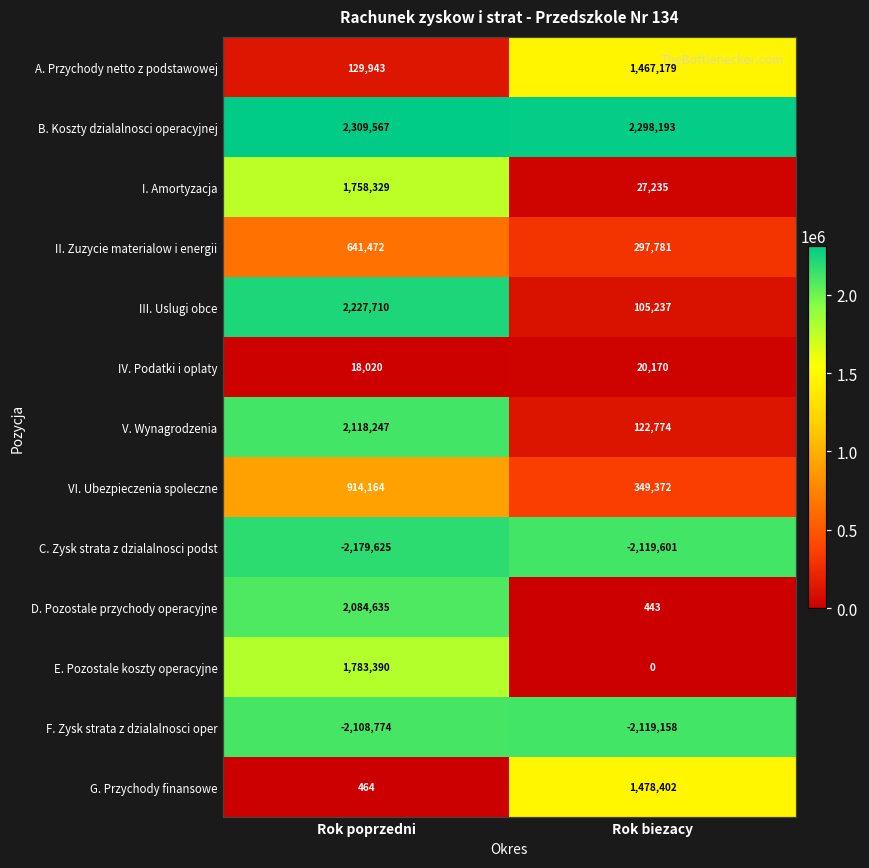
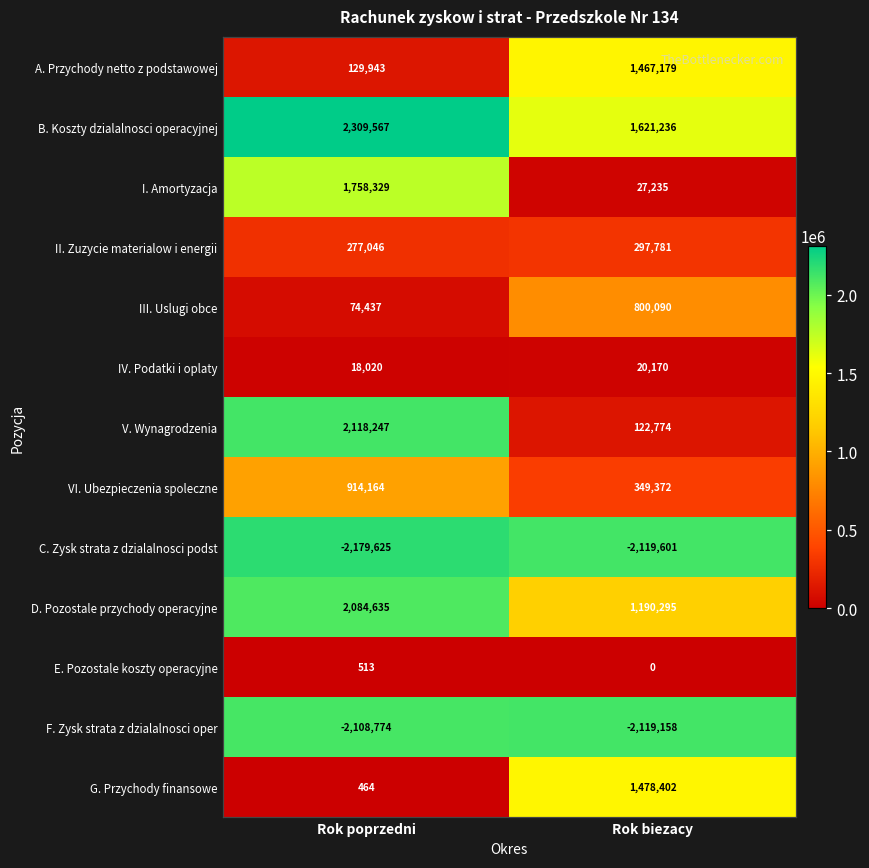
B. Koszty dzialalnosci operacyjnej, Rok biezacy: 2,298,193 -> 1,621,236
II. Zuzycie materialow i energii, Rok poprzedni: 641,472 -> 277,046
III. Uslugi obce, Rok poprzedni: 2,227,710 -> 74,437
III. Uslugi obce, Rok biezacy: 105,237 -> 800,090
D. Pozostale przychody operacyjne, Rok biezacy: 443 -> 1,190,295
E. Pozostale koszty operacyjne, Rok poprzedni: 1,783,390 -> 513
